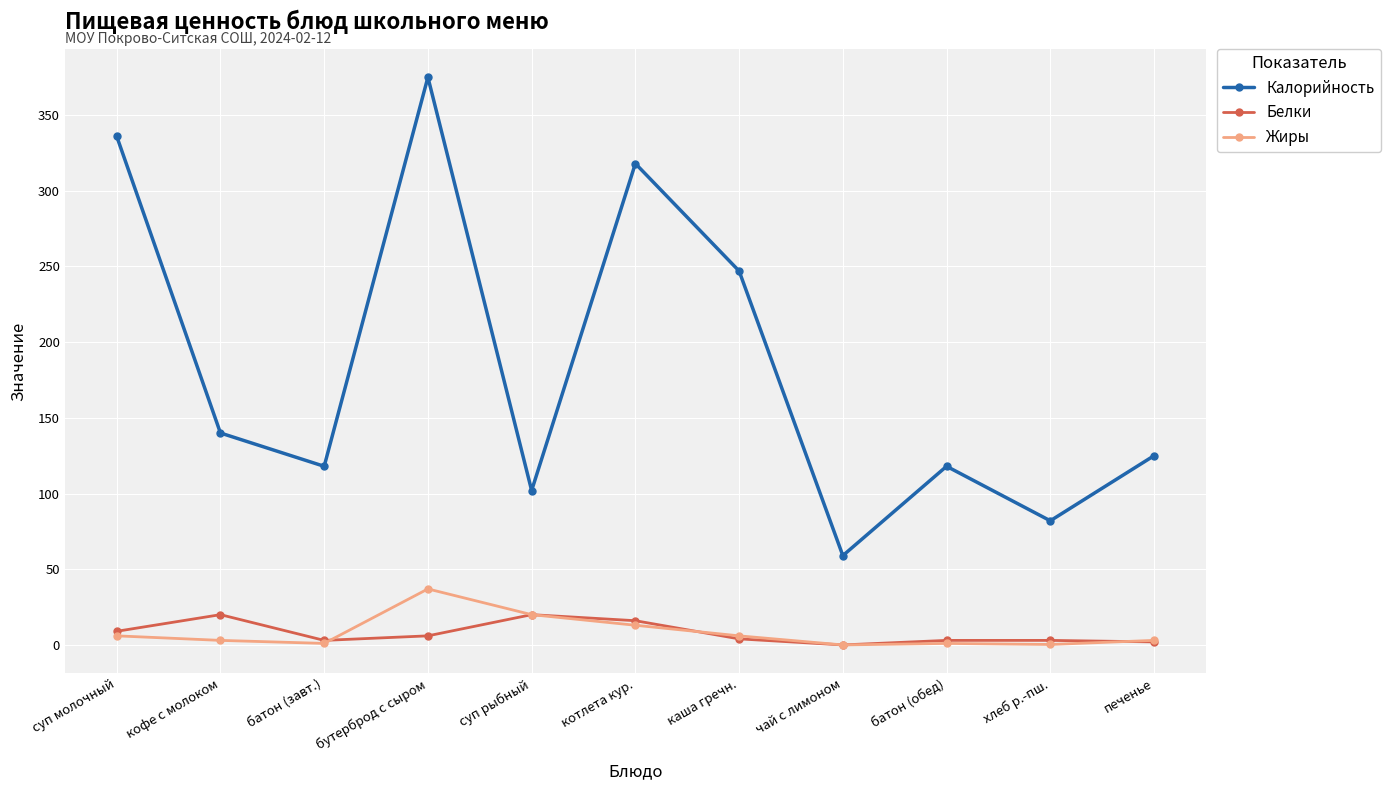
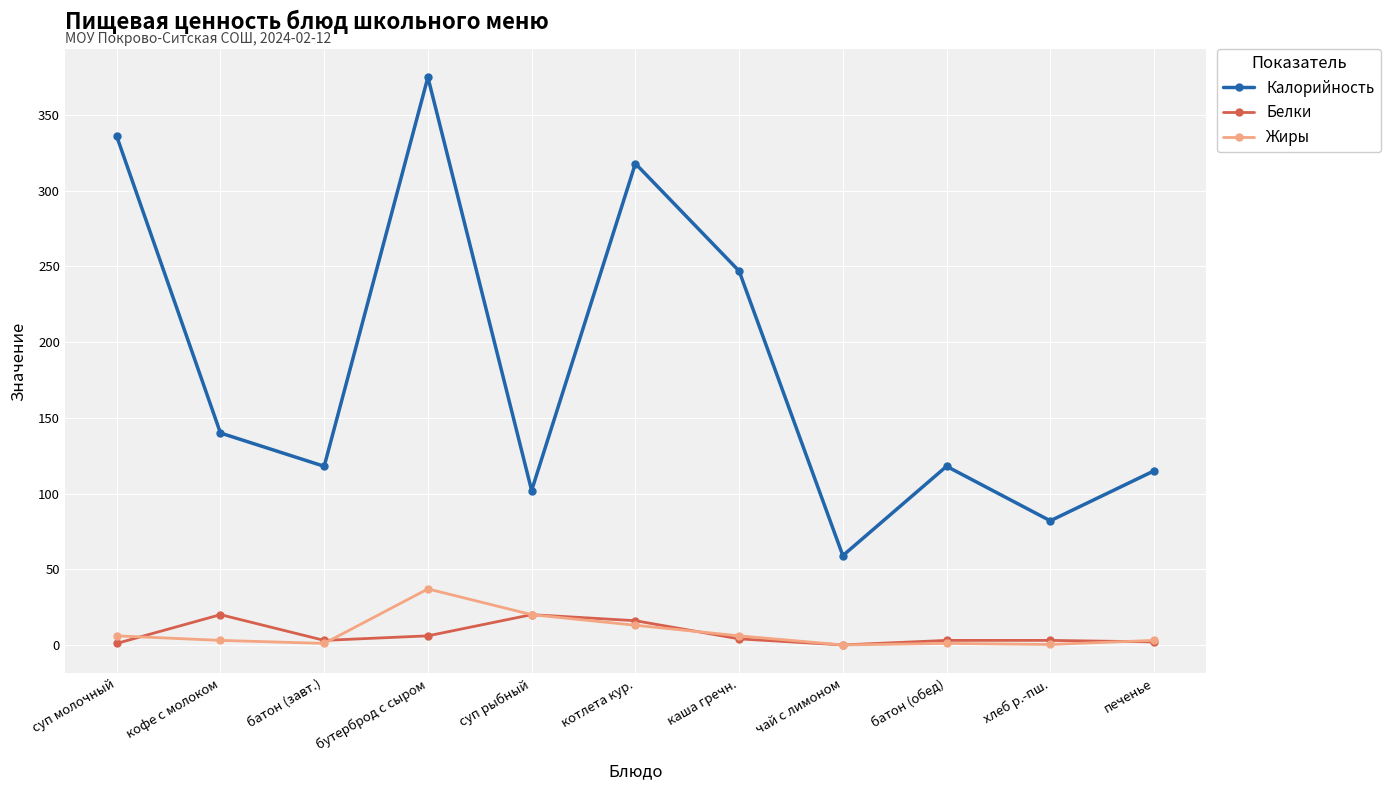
Белки, суп молочный: 9 -> 1
Калорийность, печенье: 125 -> 115
